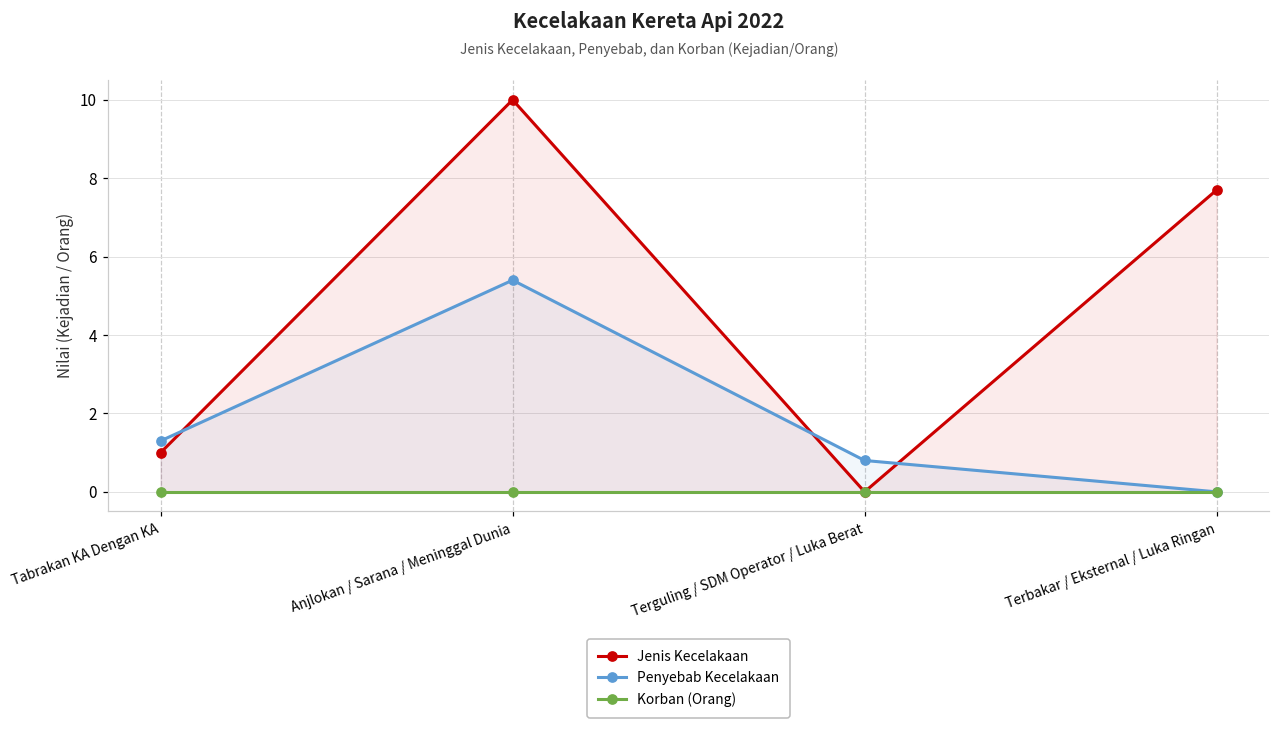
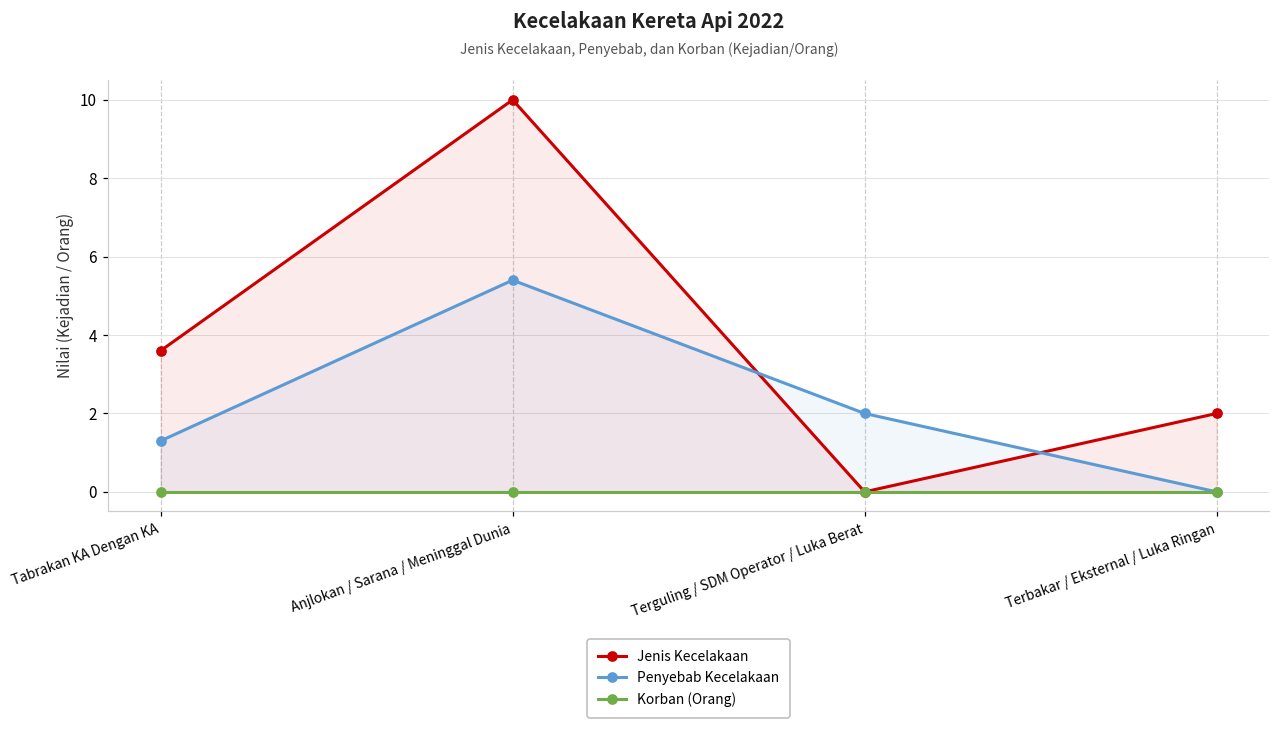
Jenis Kecelakaan, Tabrakan KA Dengan KA: 1.0 -> 3.6
Penyebab Kecelakaan, Terguling / SDM Operator / Luka Berat: 0.8 -> 2.0
Jenis Kecelakaan, Terbakar / Eksternal / Luka Ringan: 7.7 -> 2.0
